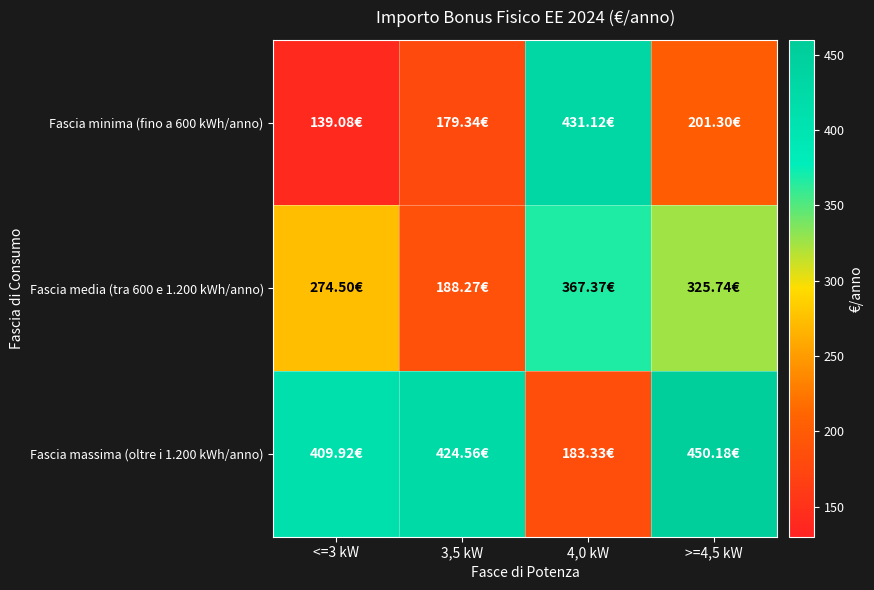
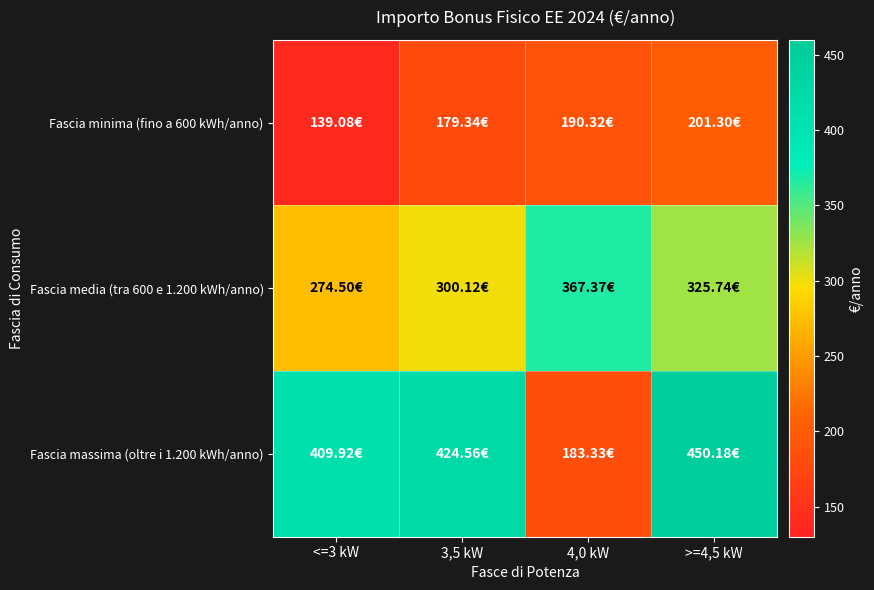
Fascia minima (fino a 600 kWh/anno), 4,0 kW: 431.12€ -> 190.32€
Fascia media (tra 600 e 1.200 kWh/anno), 3,5 kW: 188.27€ -> 300.12€
